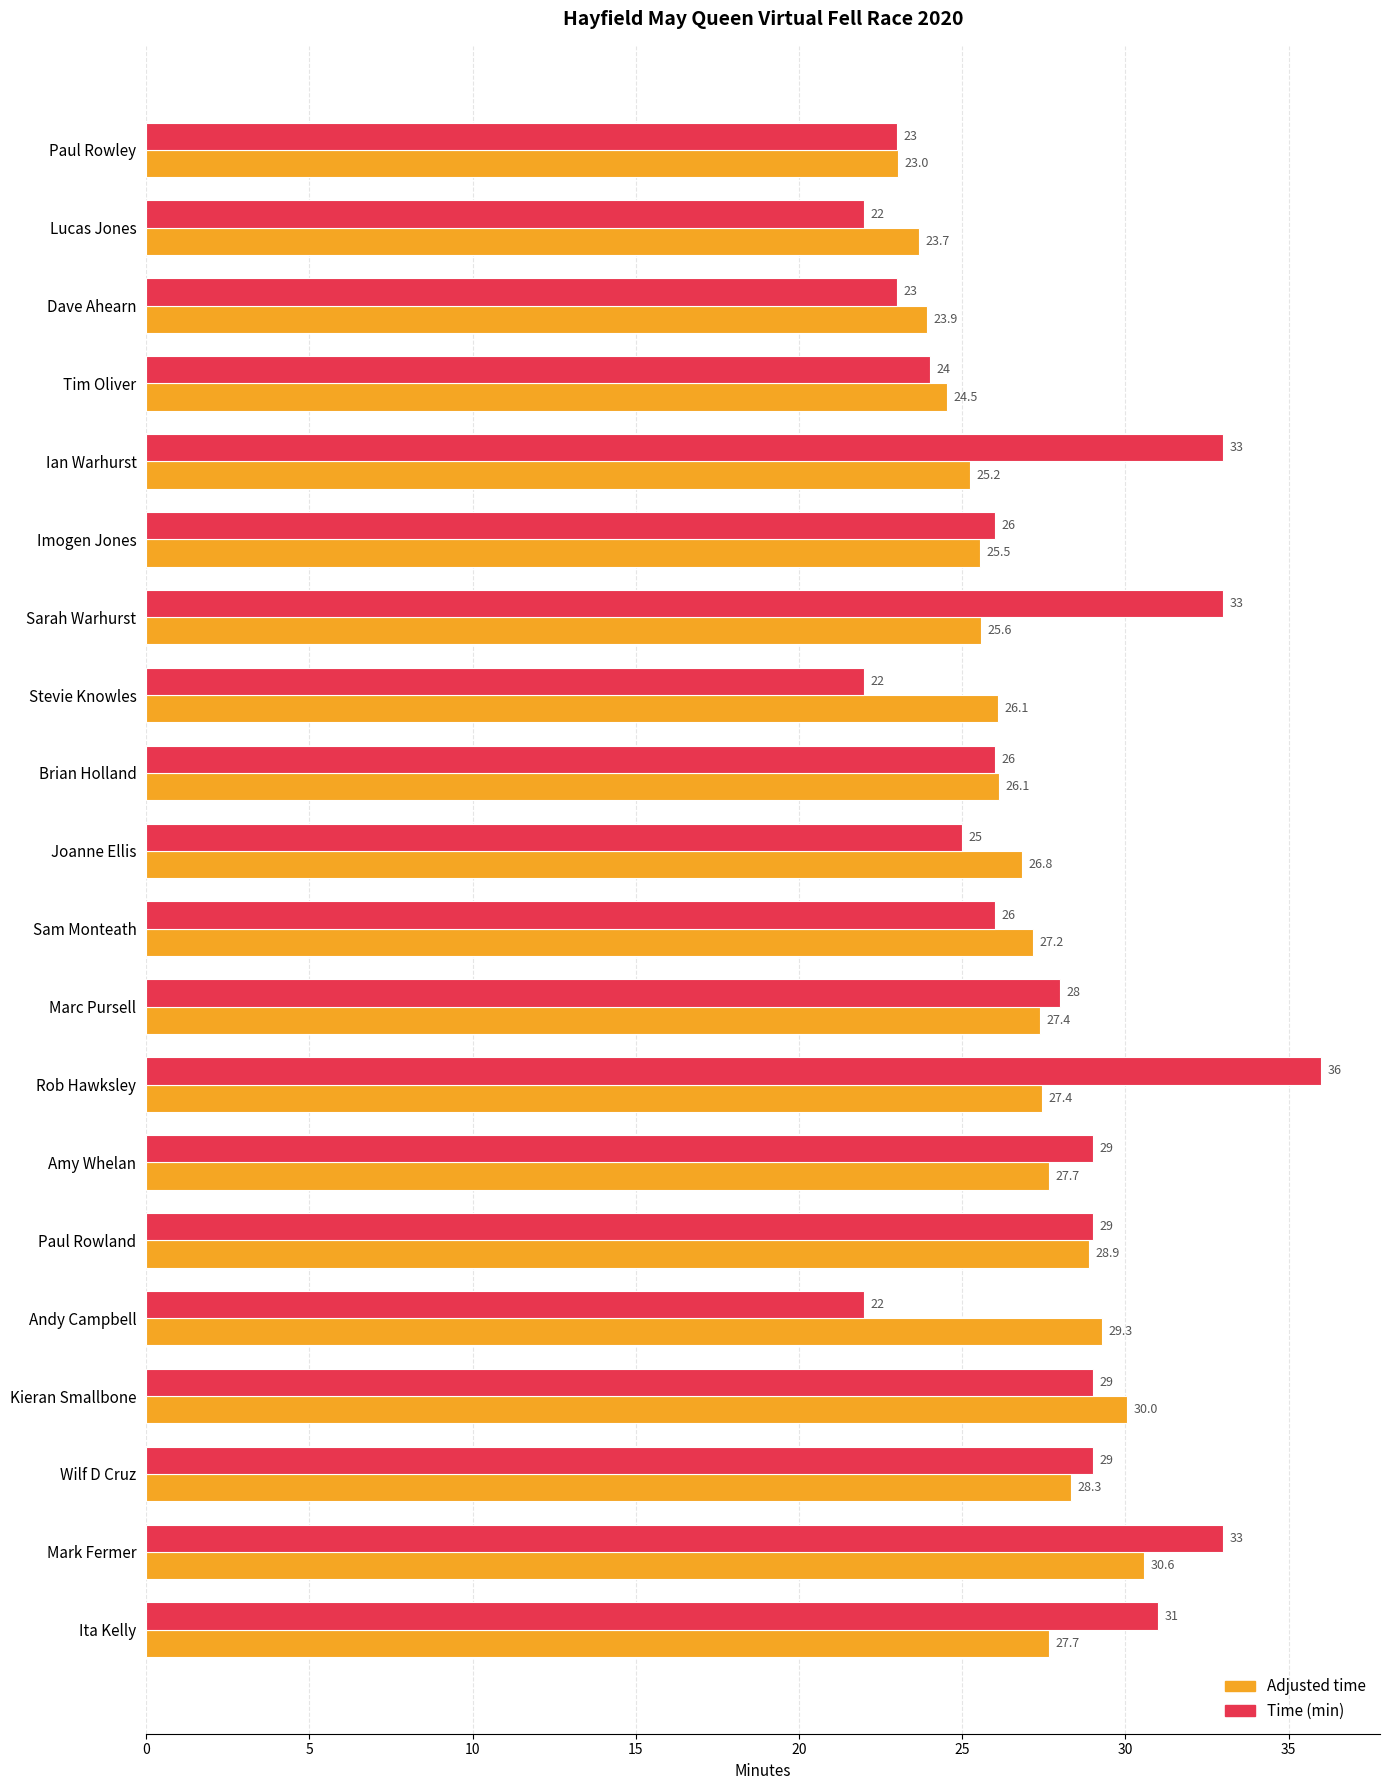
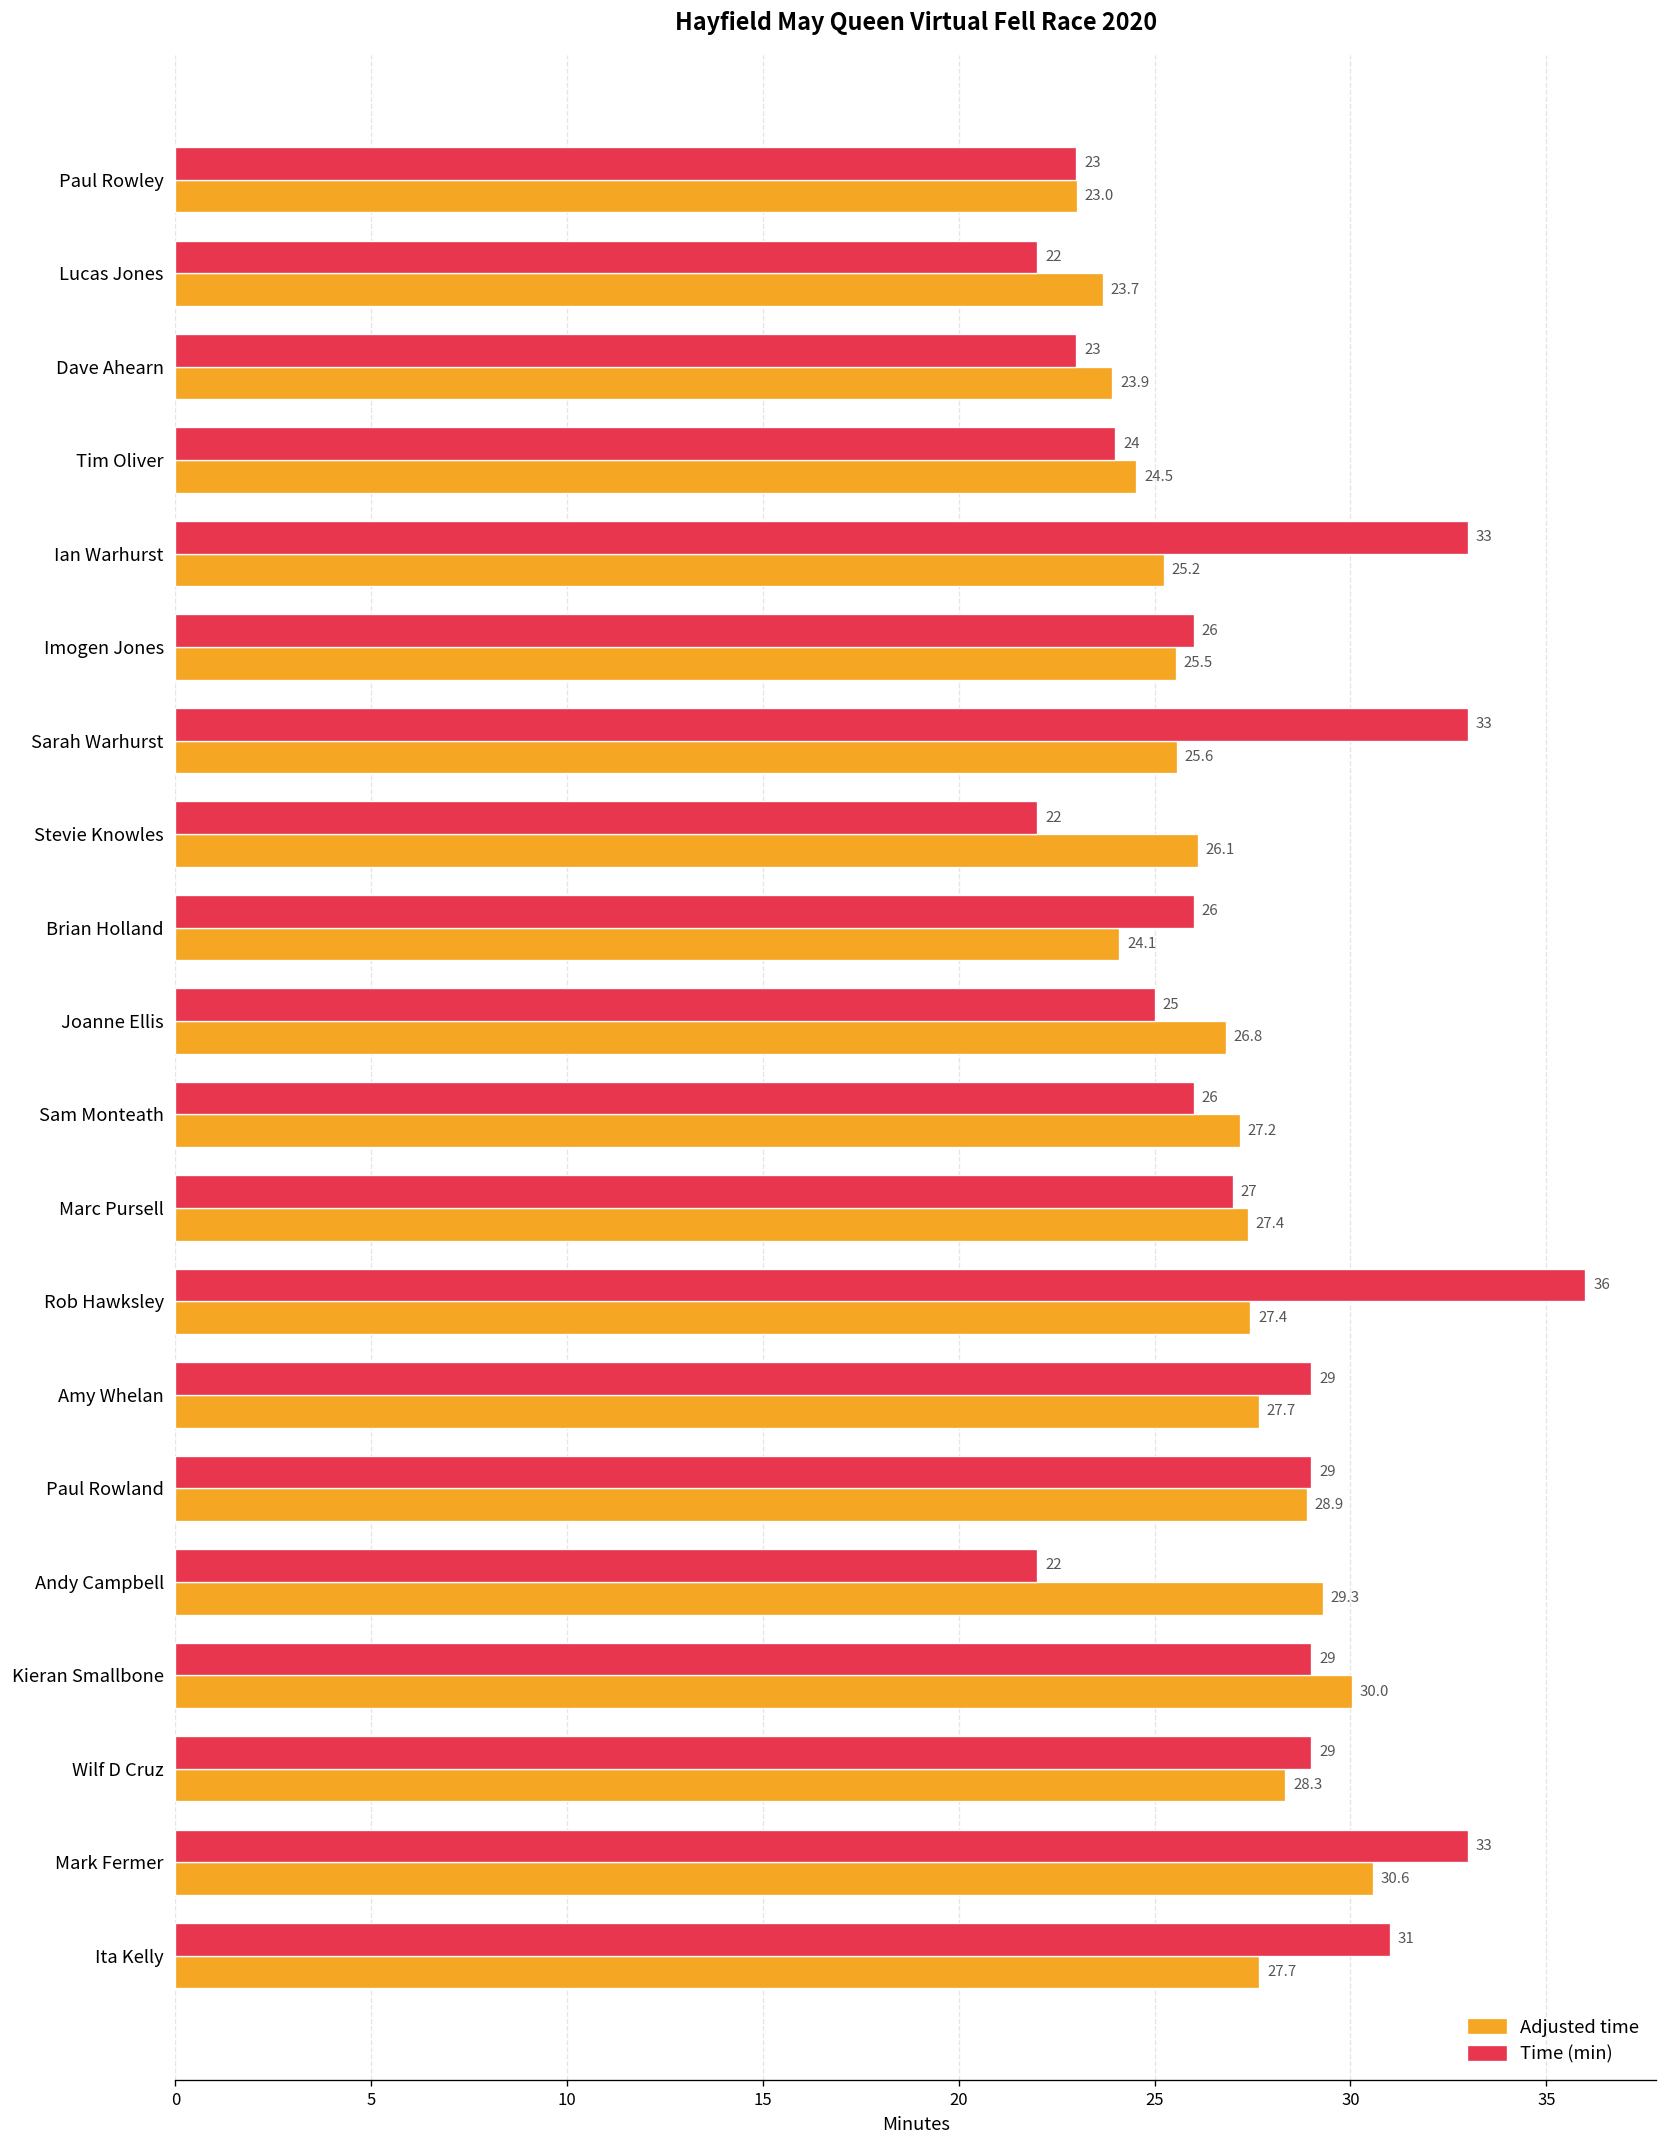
Adjusted time, Brian Holland: 26.1 -> 24.1
Time (min), Marc Pursell: 28 -> 27
